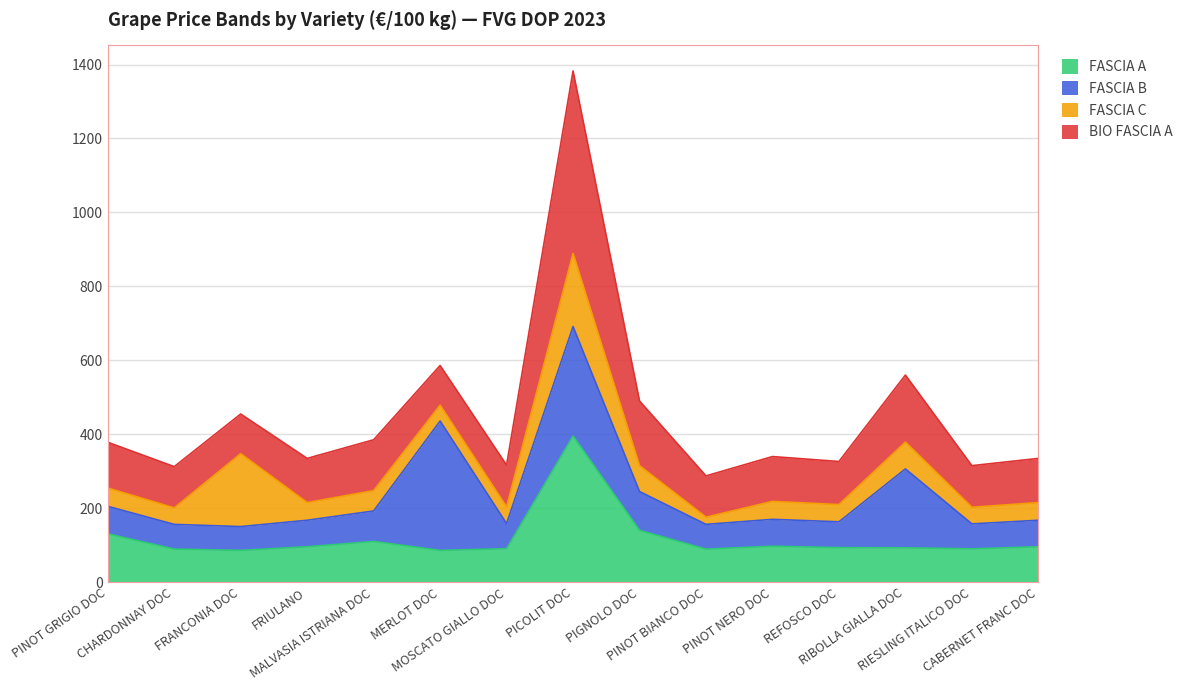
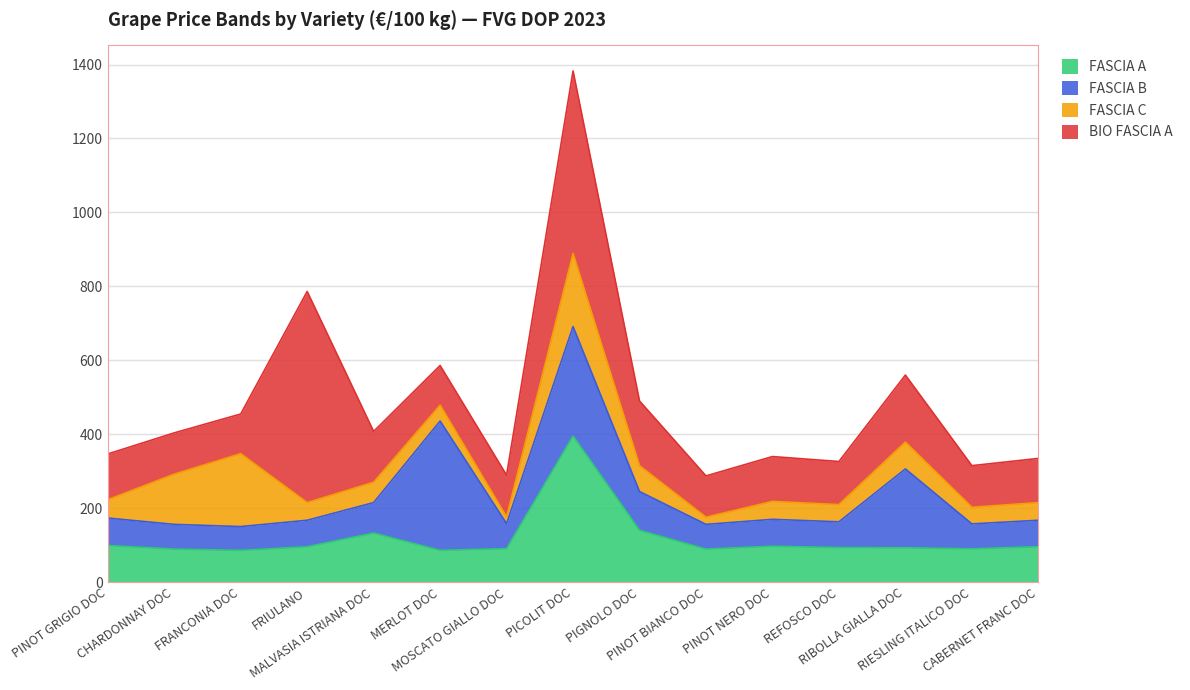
FASCIA A, PINOT GRIGIO DOC: 130 -> 100
FASCIA C, CHARDONNAY DOC: 40 -> 140
BIO FASCIA A, FRIULANO: 120 -> 570
FASCIA A, MALVASIA ISTRIANA DOC: 110 -> 130
FASCIA C, MOSCATO GIALLO DOC: 50 -> 20
